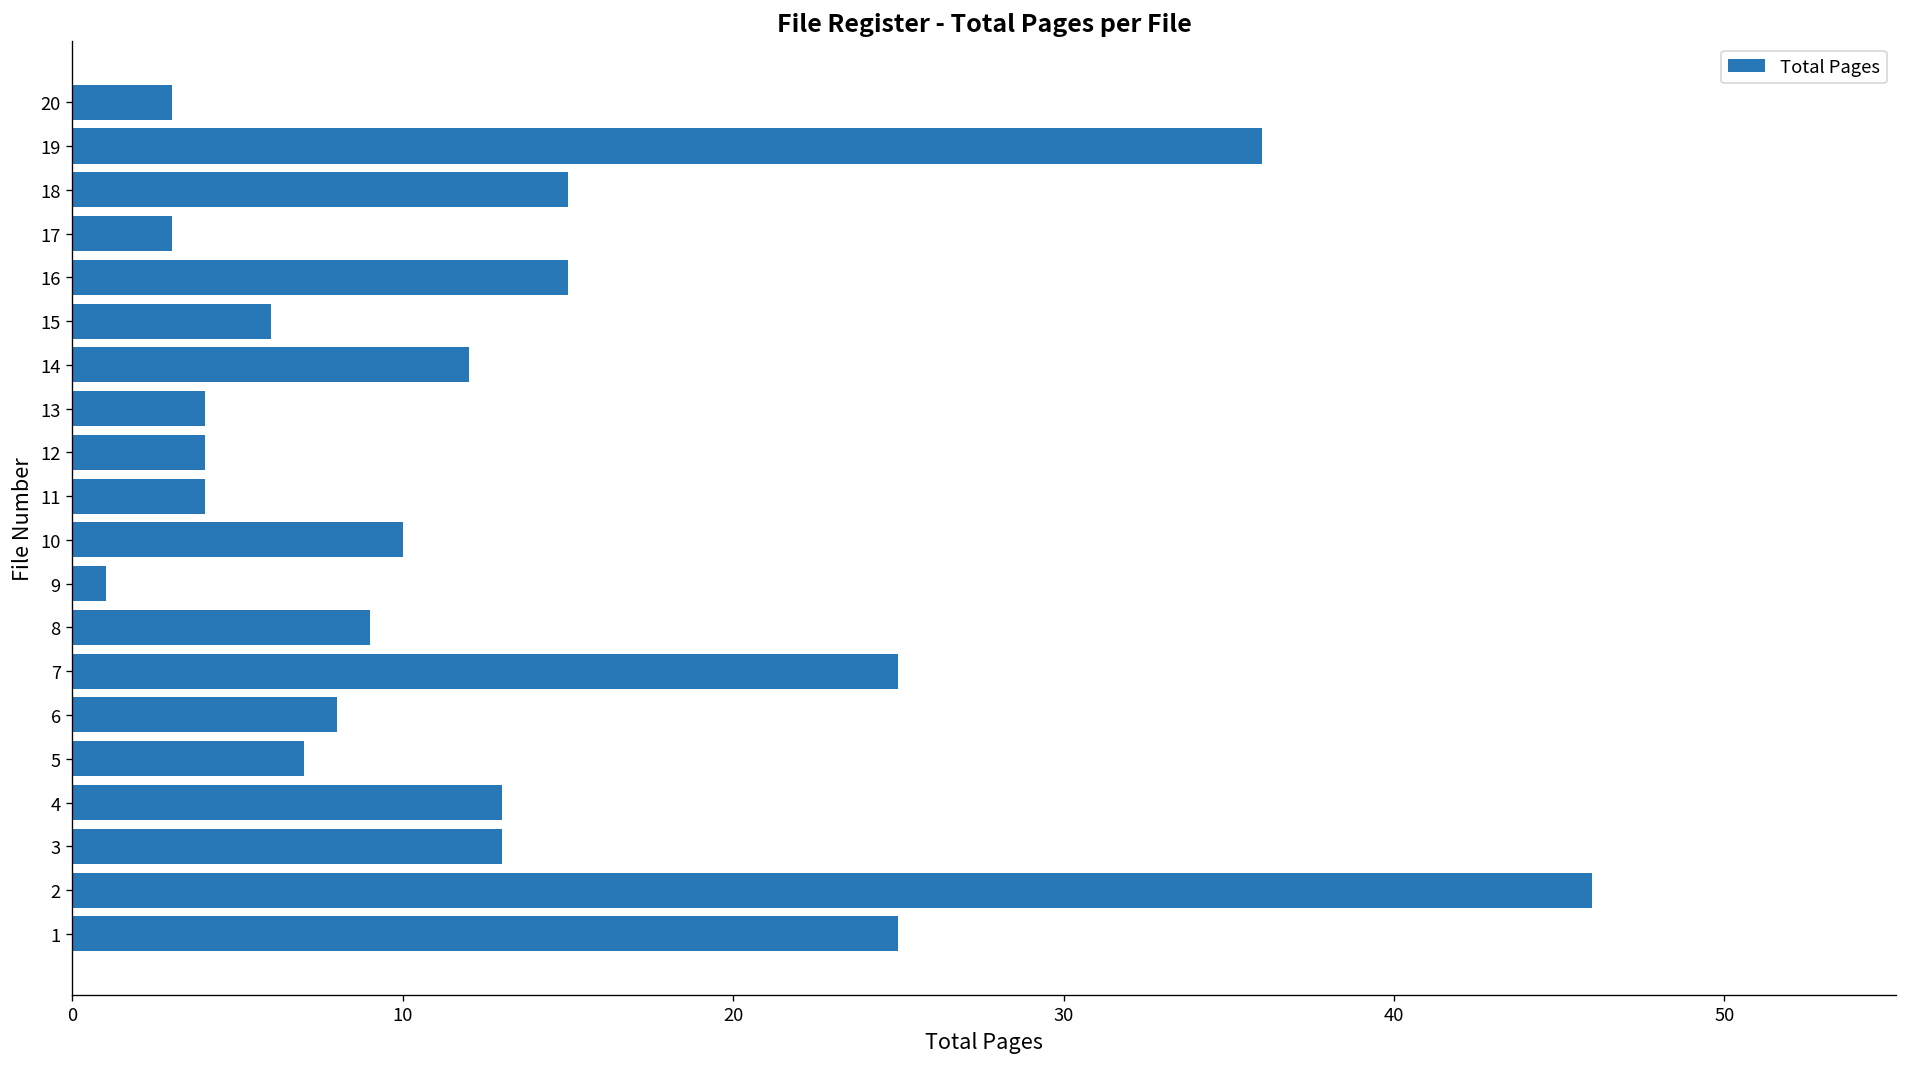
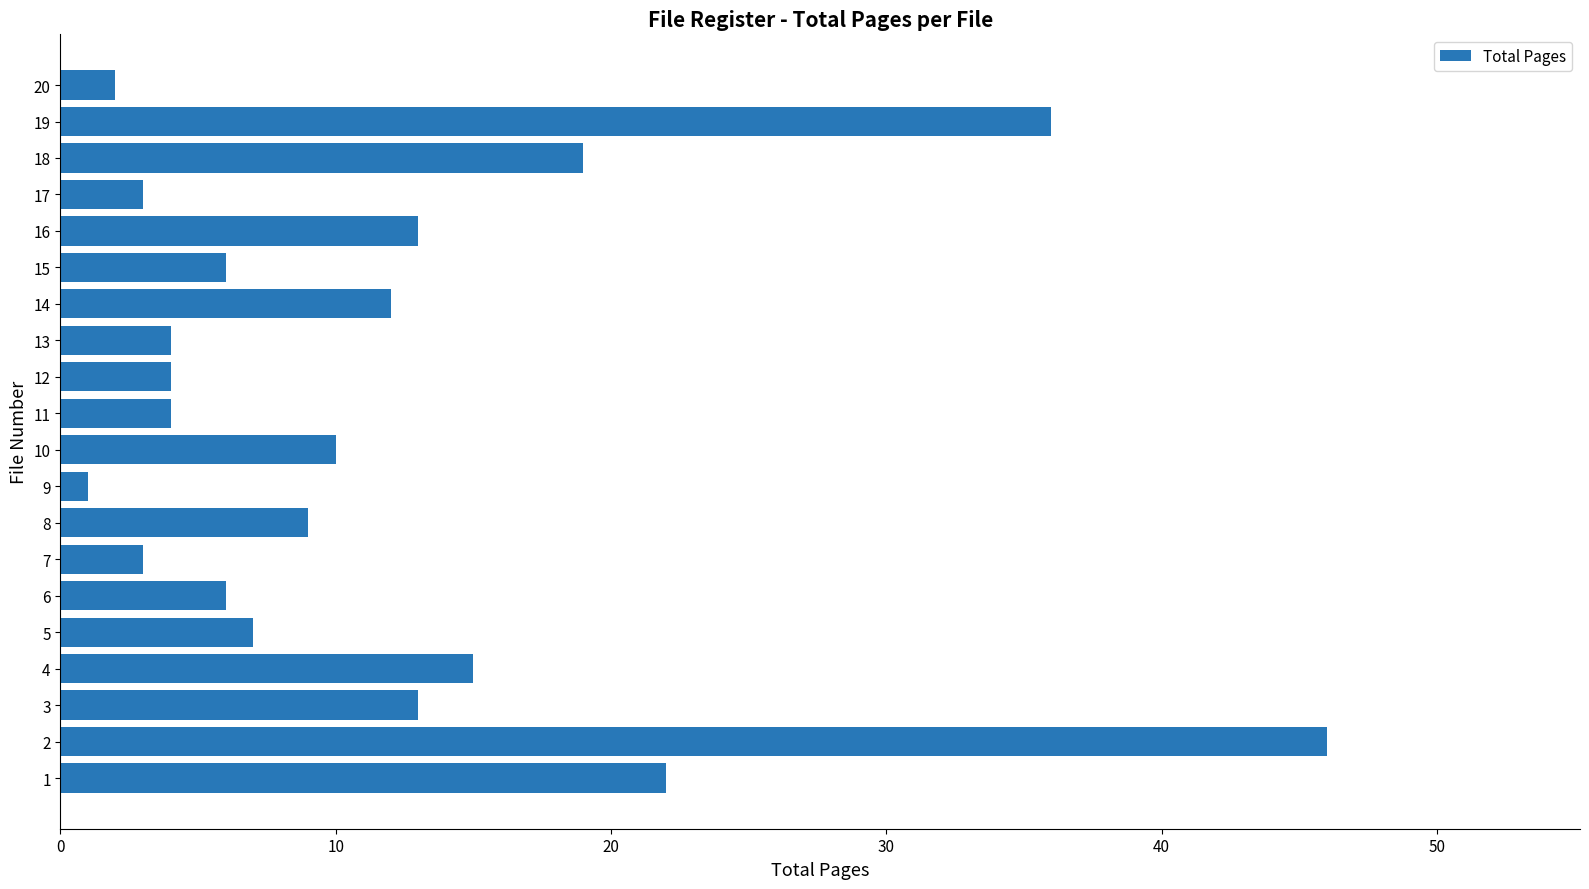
20: 3 -> 2
18: 15 -> 19
16: 15 -> 13
7: 25 -> 3
6: 8 -> 6
4: 13 -> 15
1: 25 -> 22
